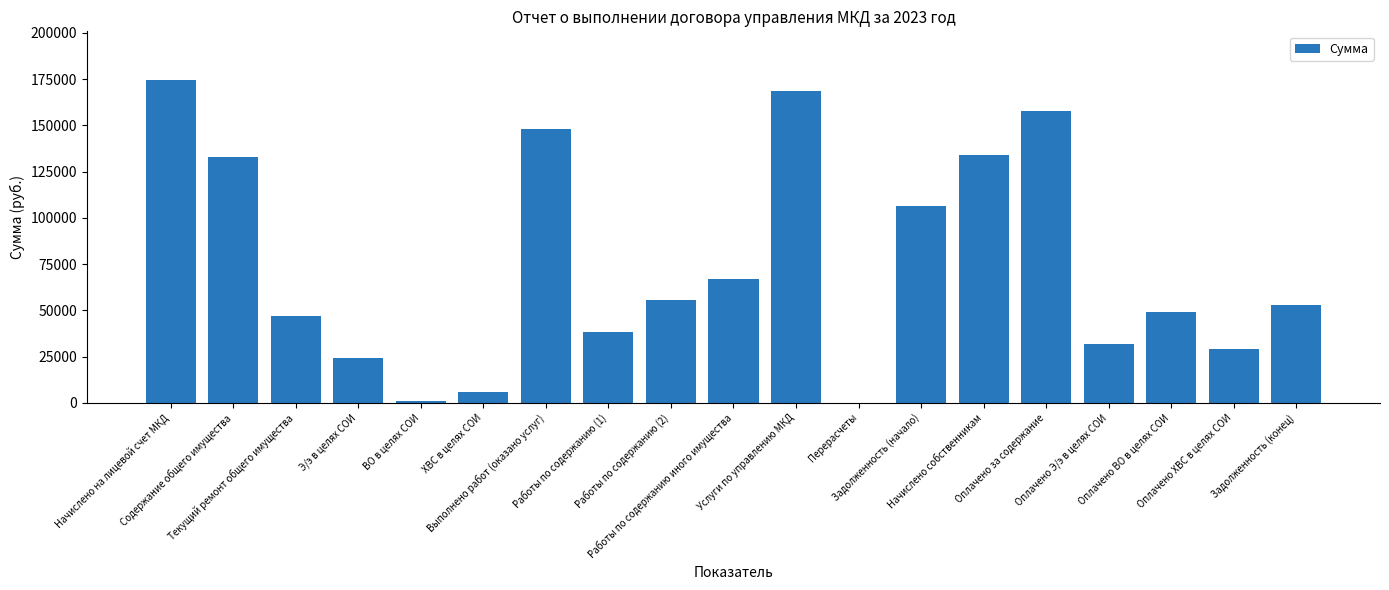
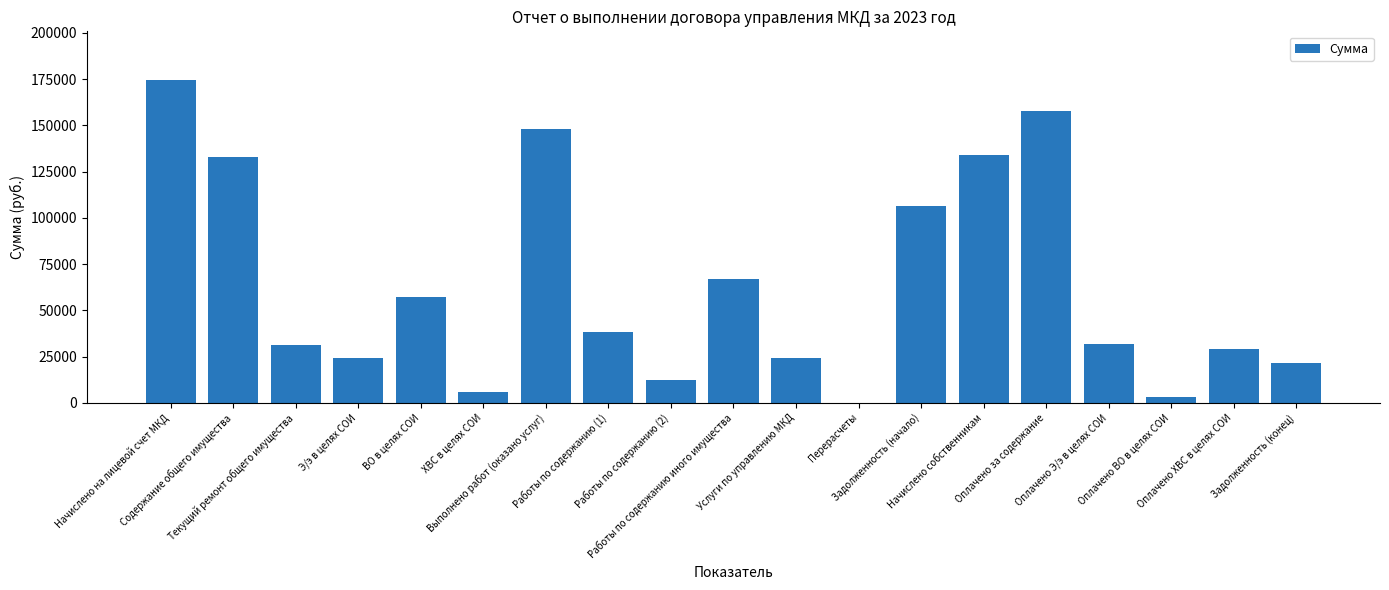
Текущий ремонт общего имущества: 47000 -> 31000
ВО в целях СОИ: 1000 -> 57000
Работы по содержанию (2): 56000 -> 12000
Услуги по управлению МКД: 169000 -> 24000
Оплачено ВО в целях СОИ: 49000 -> 3000
Задолженность (конец): 53000 -> 22000
